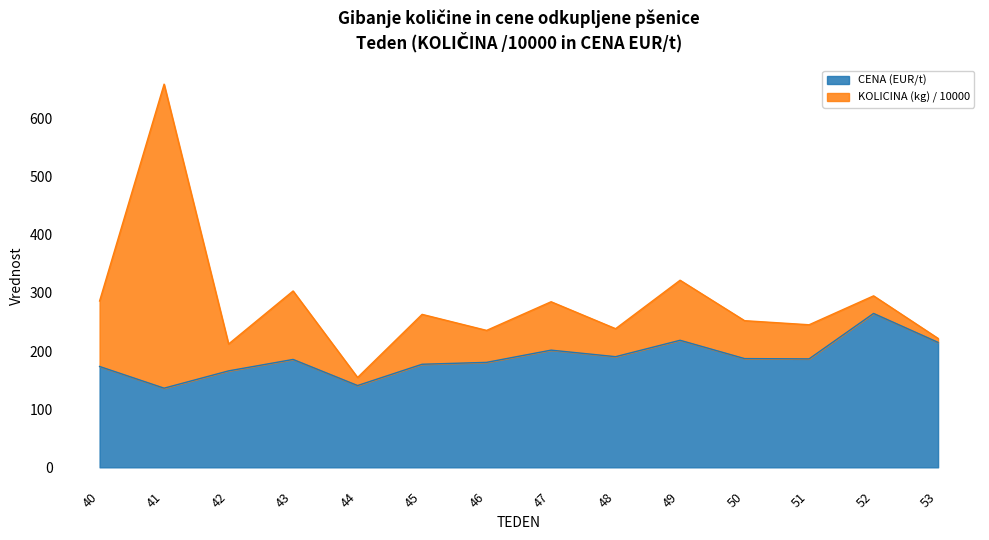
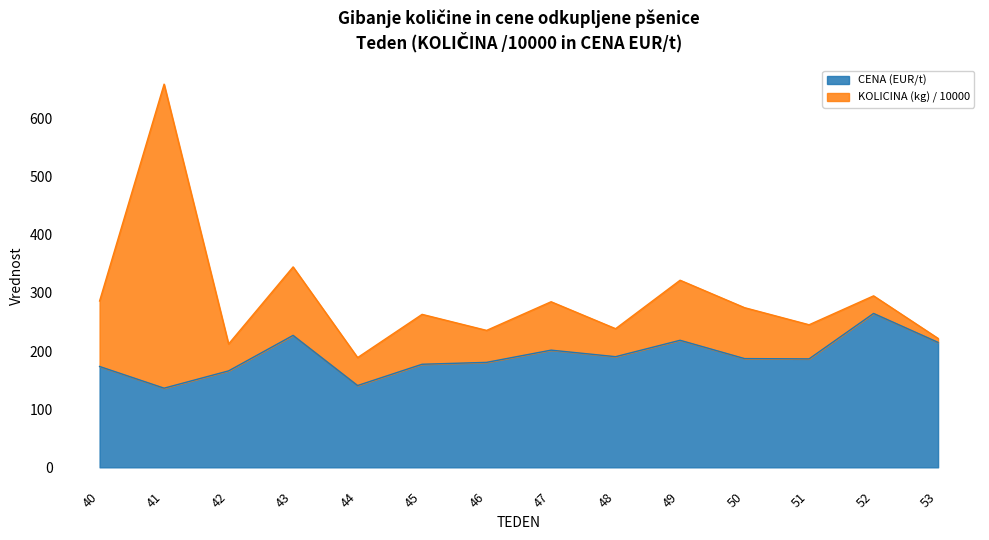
CENA (EUR/t), 43: 190 -> 230
KOLICINA (kg) / 10000, 44: 10 -> 50
KOLICINA (kg) / 10000, 50: 70 -> 90
